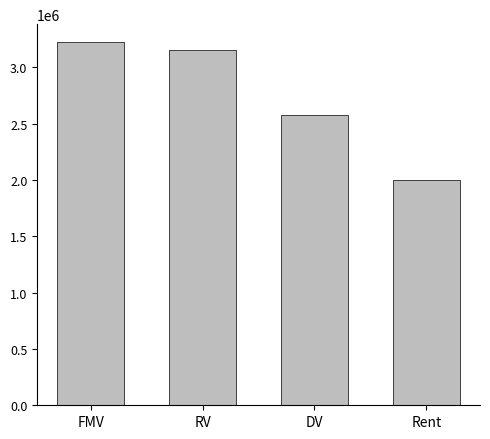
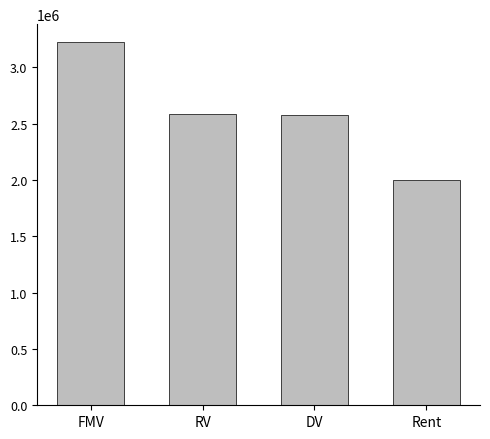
RV: 3160000 -> 2580000
